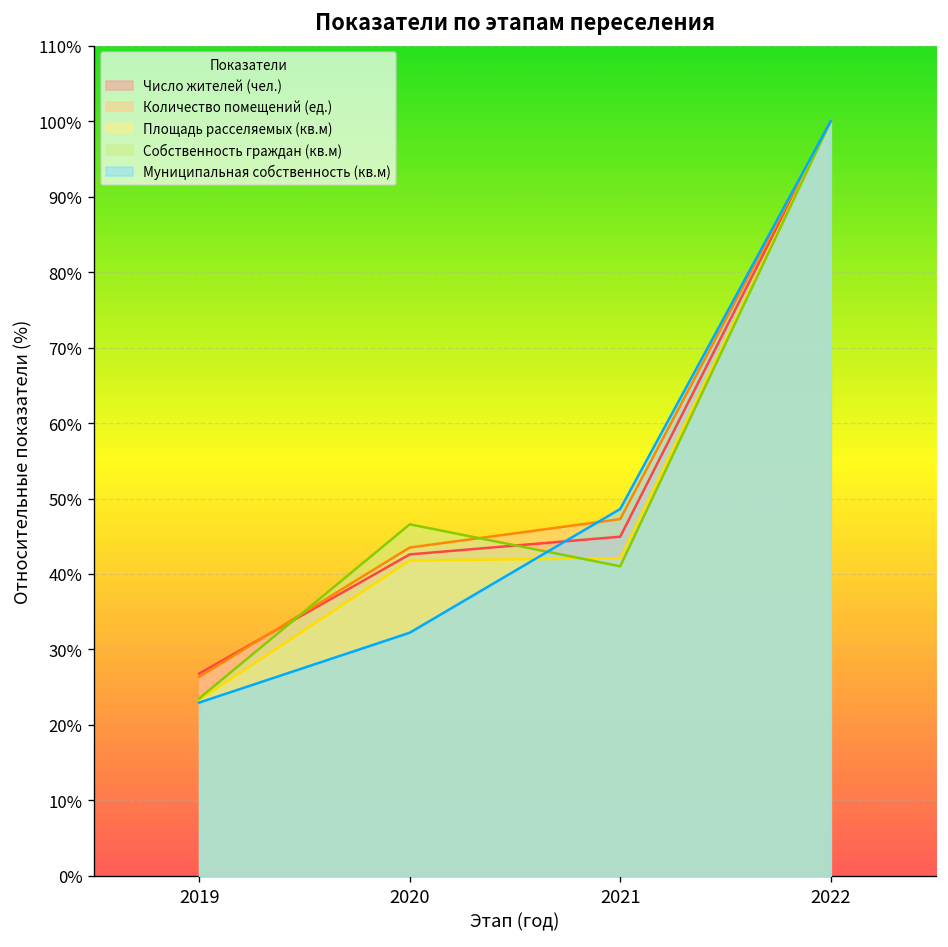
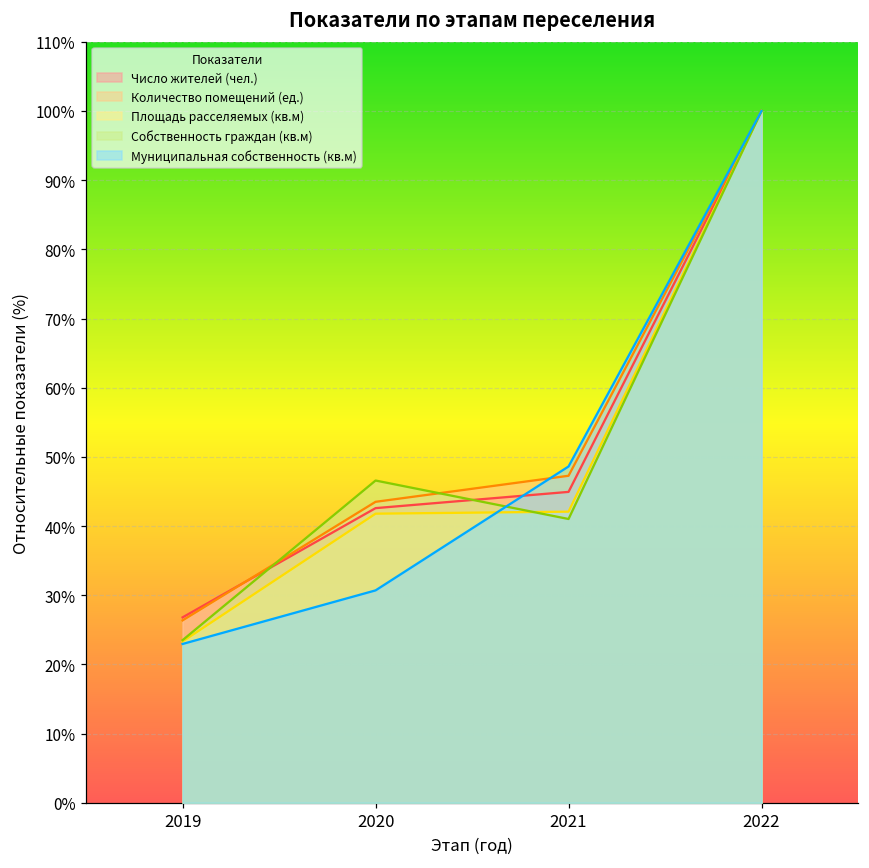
Муниципальная собственность (кв.м), 2020: 32% -> 31%
